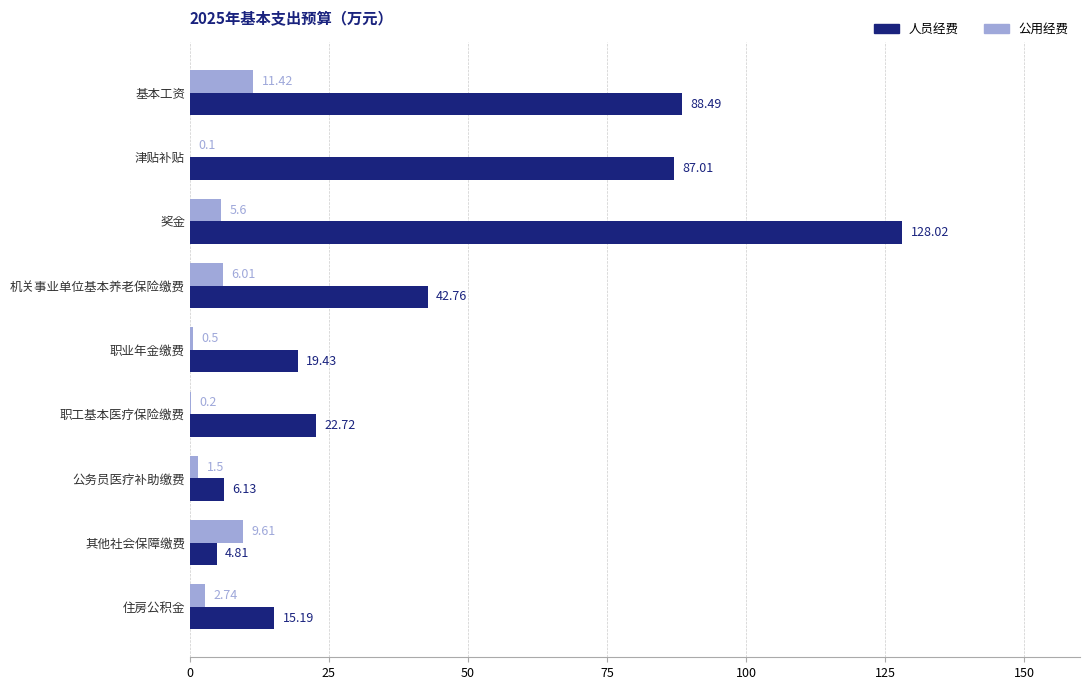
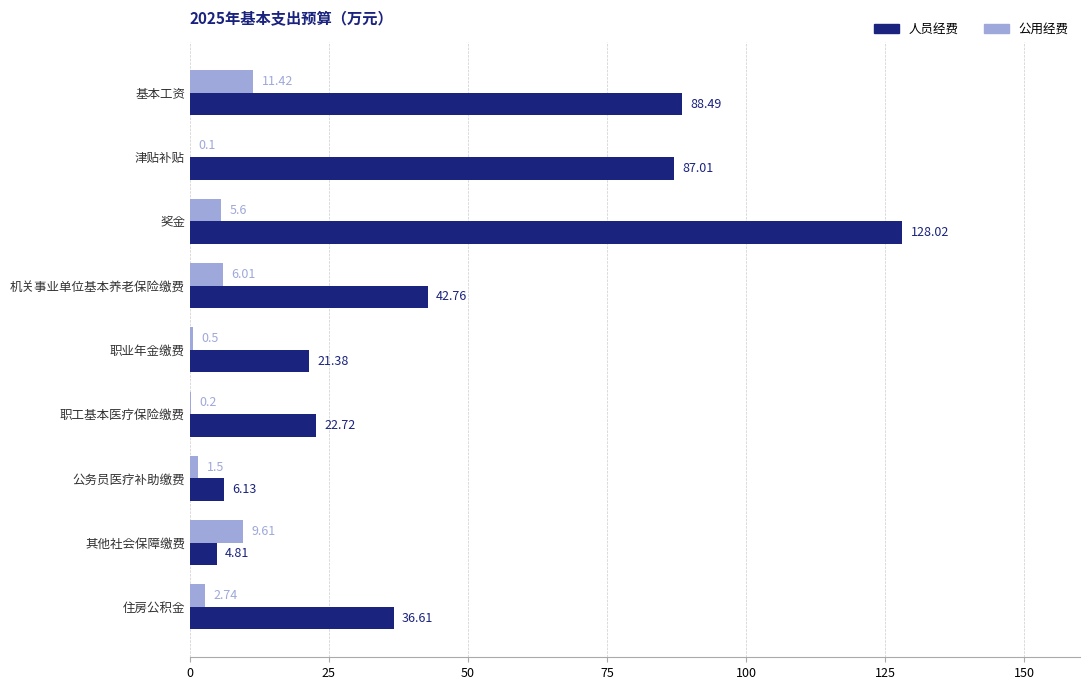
人员经费, 职业年金缴费: 19.43 -> 21.38
人员经费, 住房公积金: 15.19 -> 36.61
